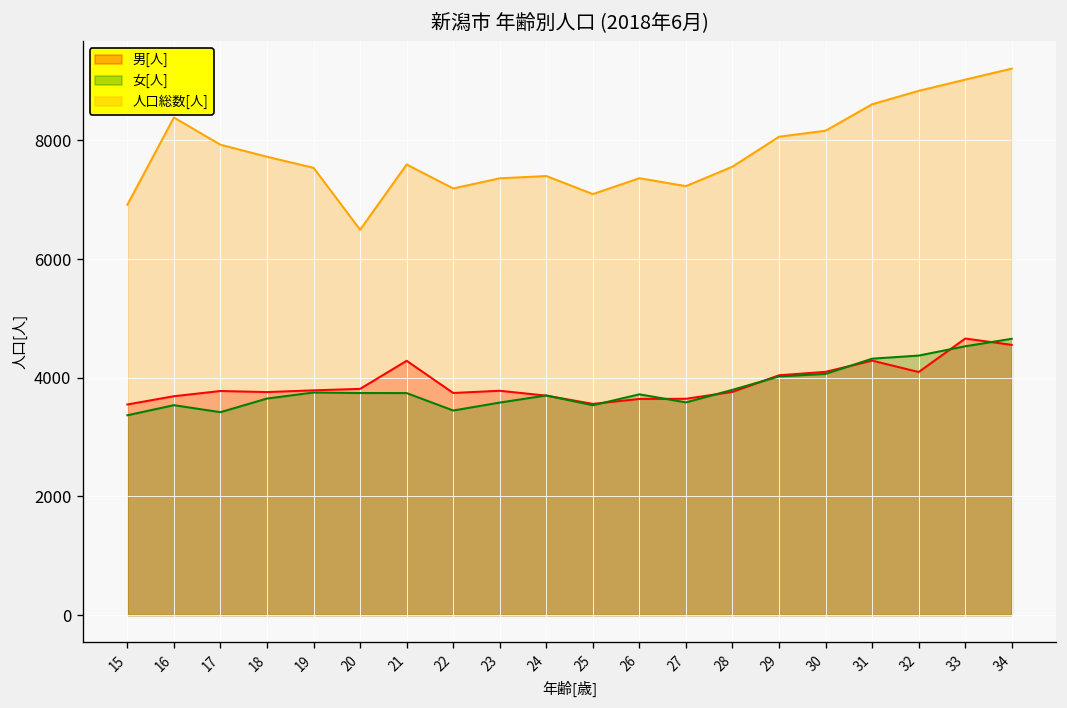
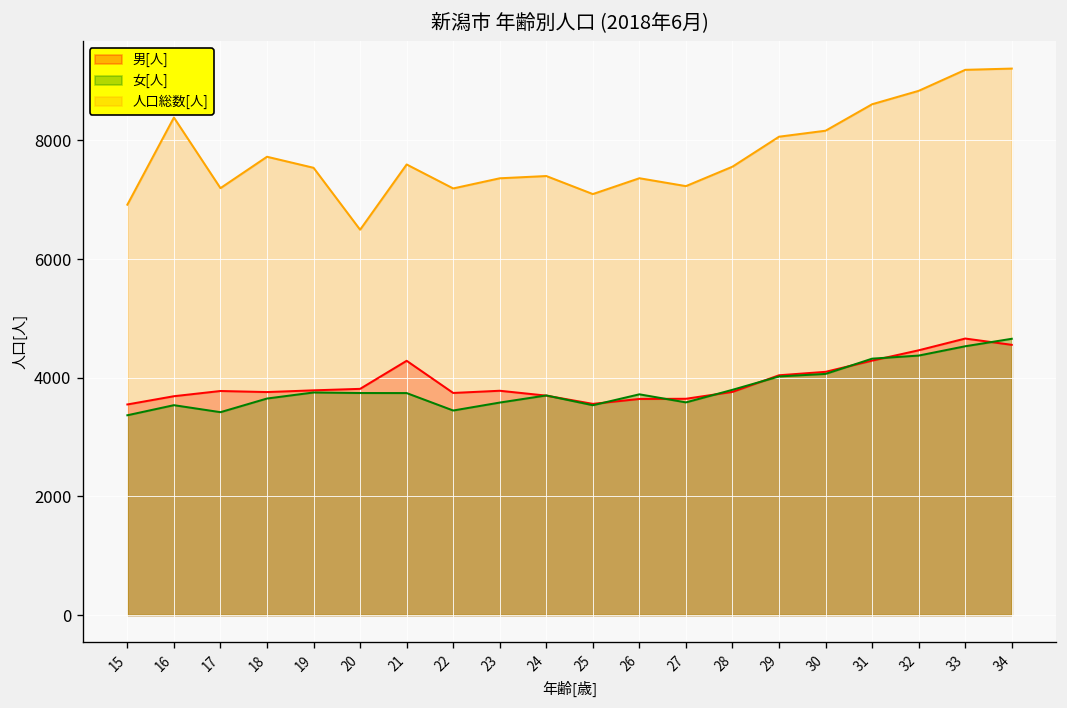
人口総数[人], 17: 7900 -> 7200
男[人], 32: 4100 -> 4500
人口総数[人], 33: 9000 -> 9200
